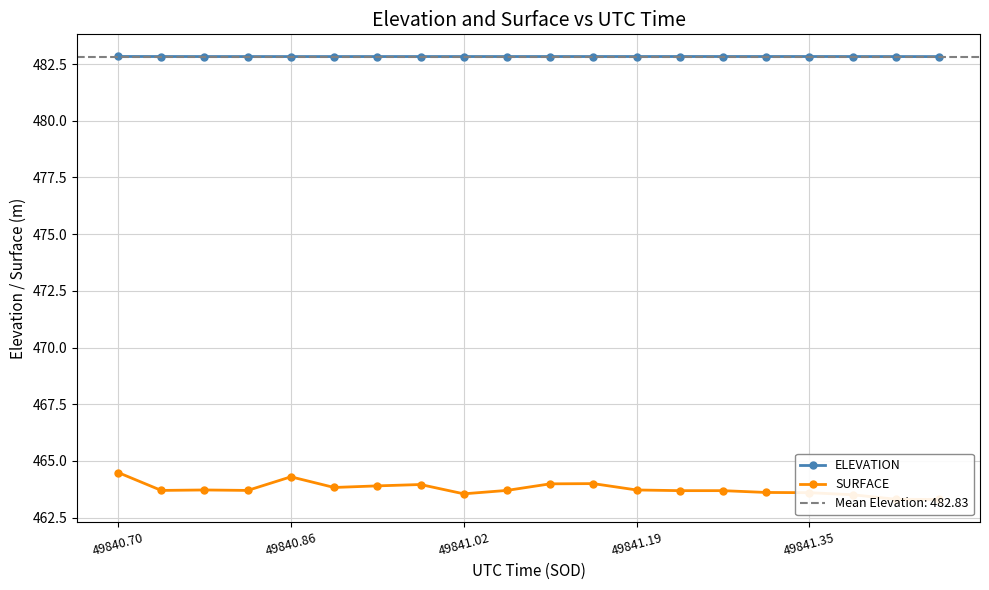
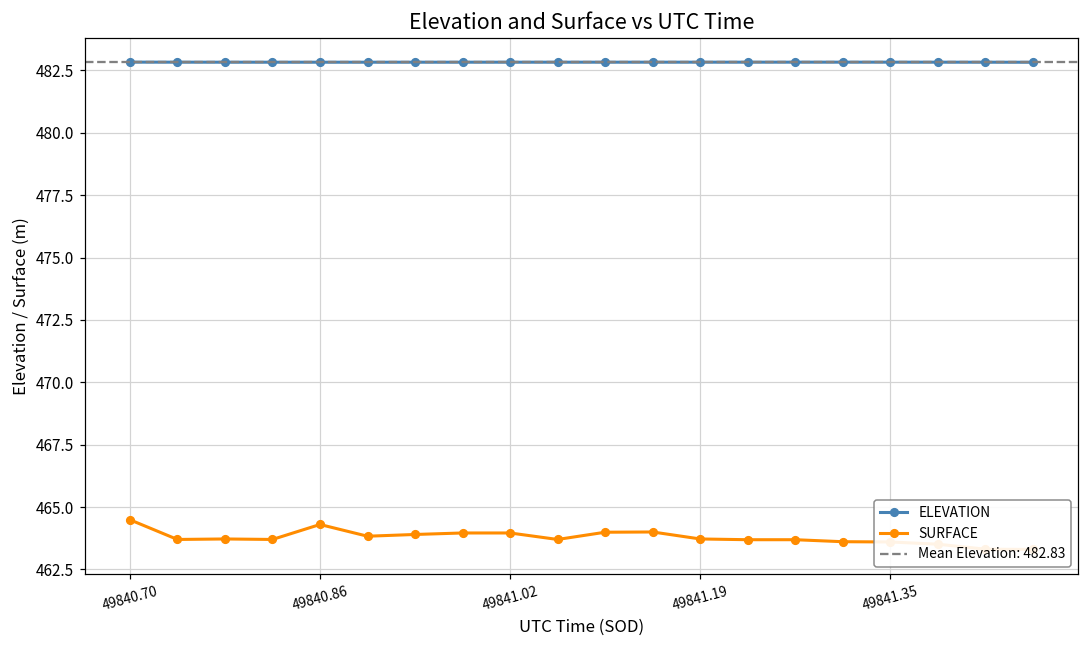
SURFACE, 49841.02: 463.6 -> 464.0
